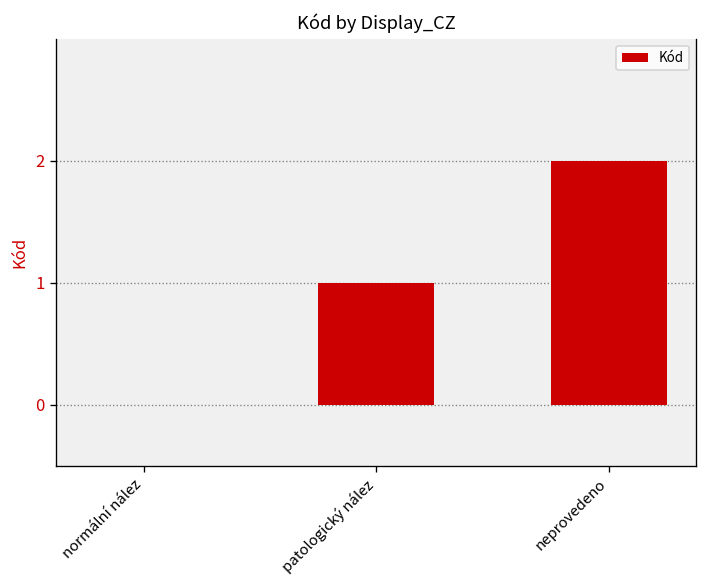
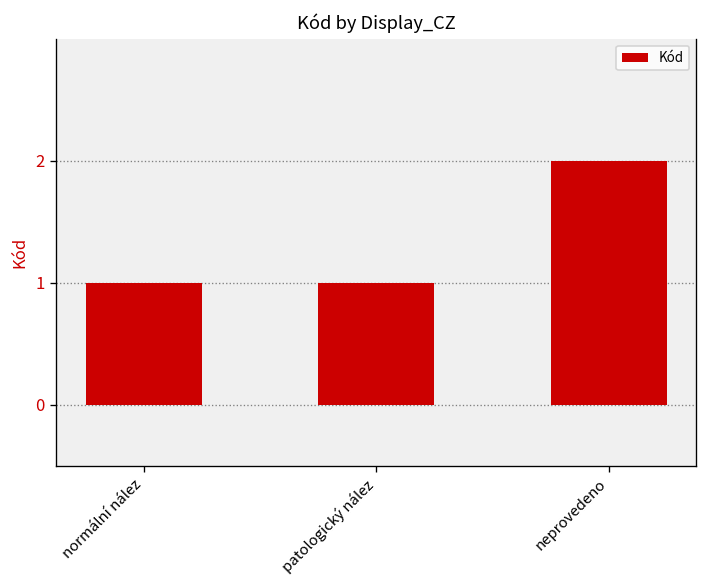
normální nález: 0 -> 1
